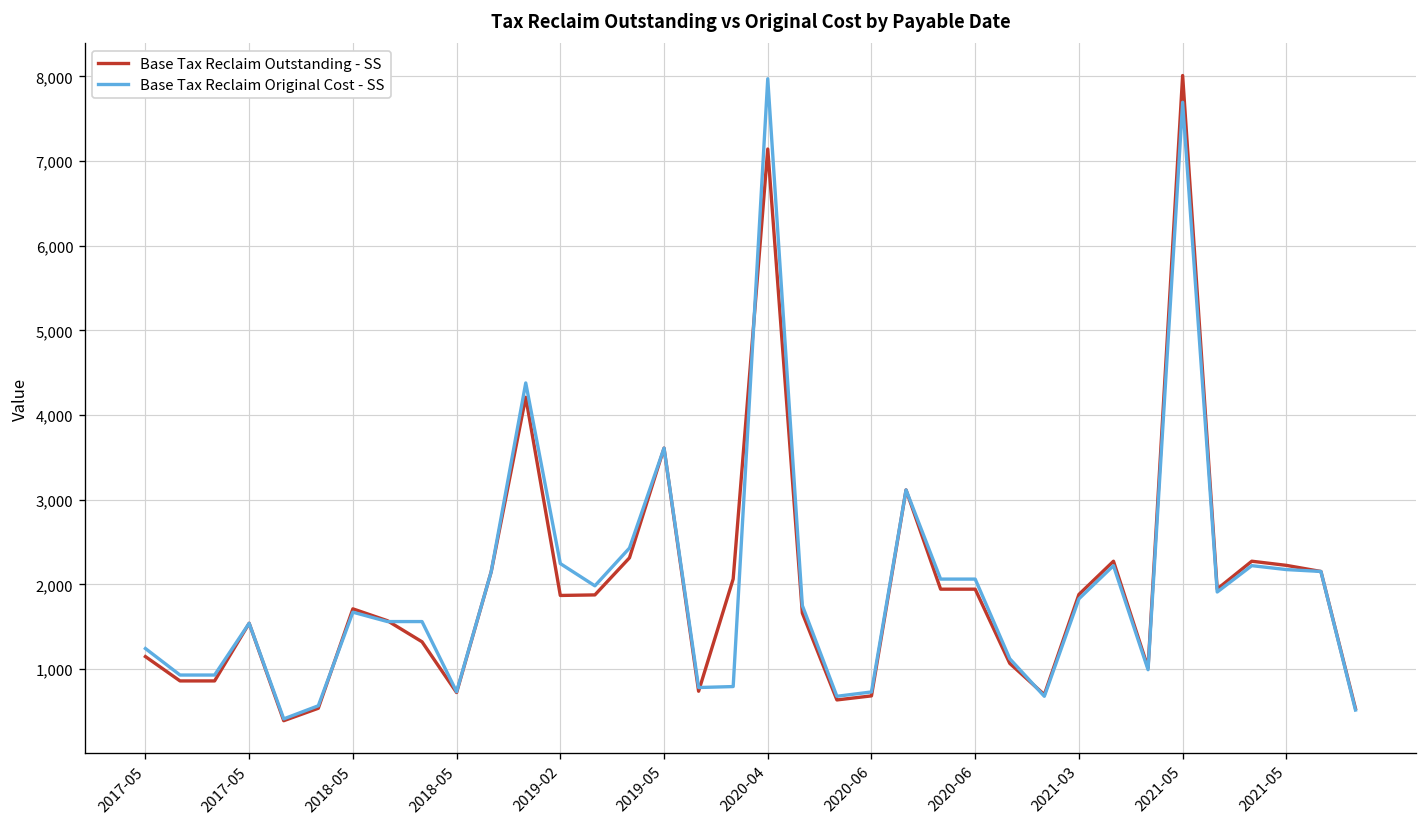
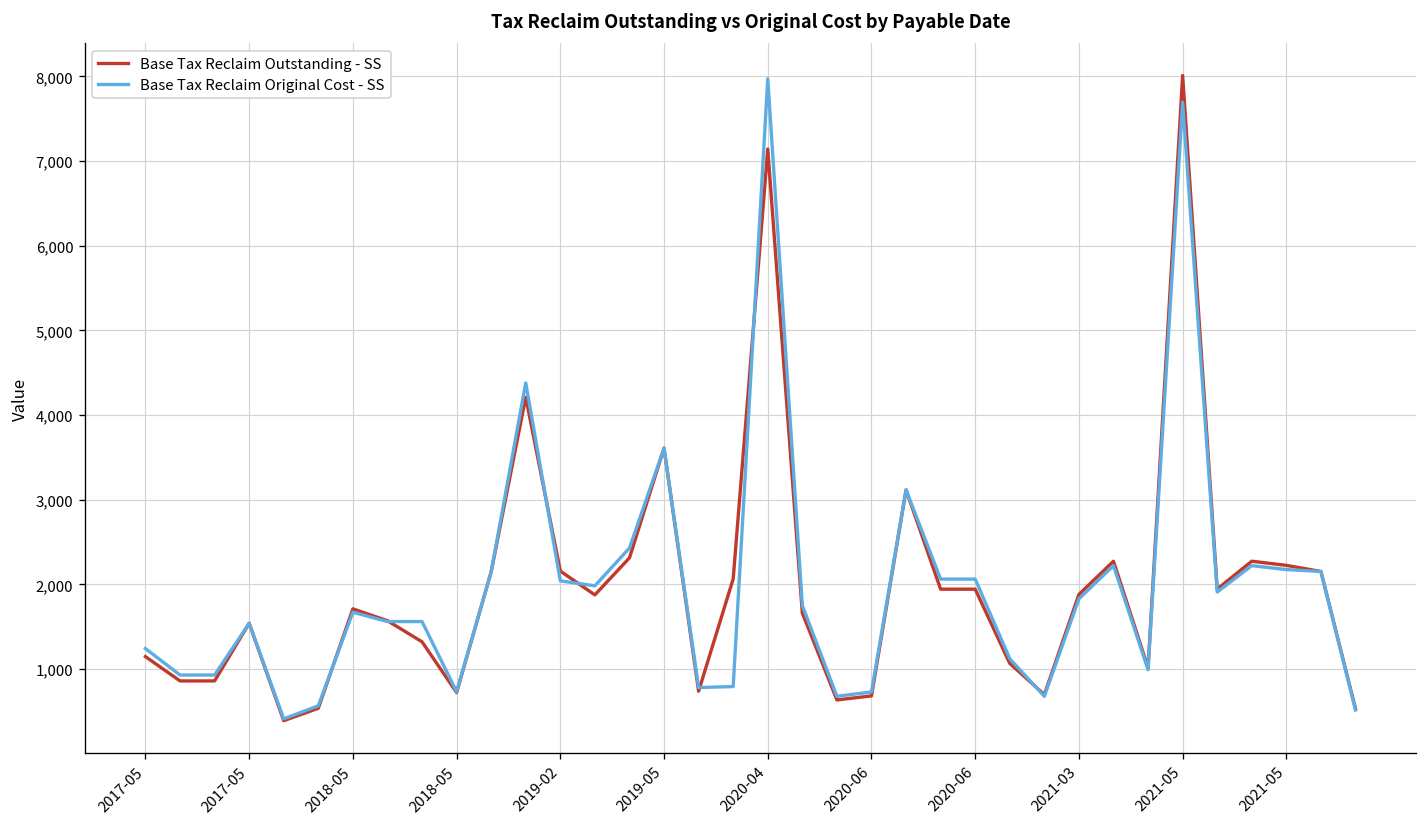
Base Tax Reclaim Outstanding - SS, 2019-02: 1,900 -> 2,200
Base Tax Reclaim Original Cost - SS, 2019-02: 2,200 -> 2,000
